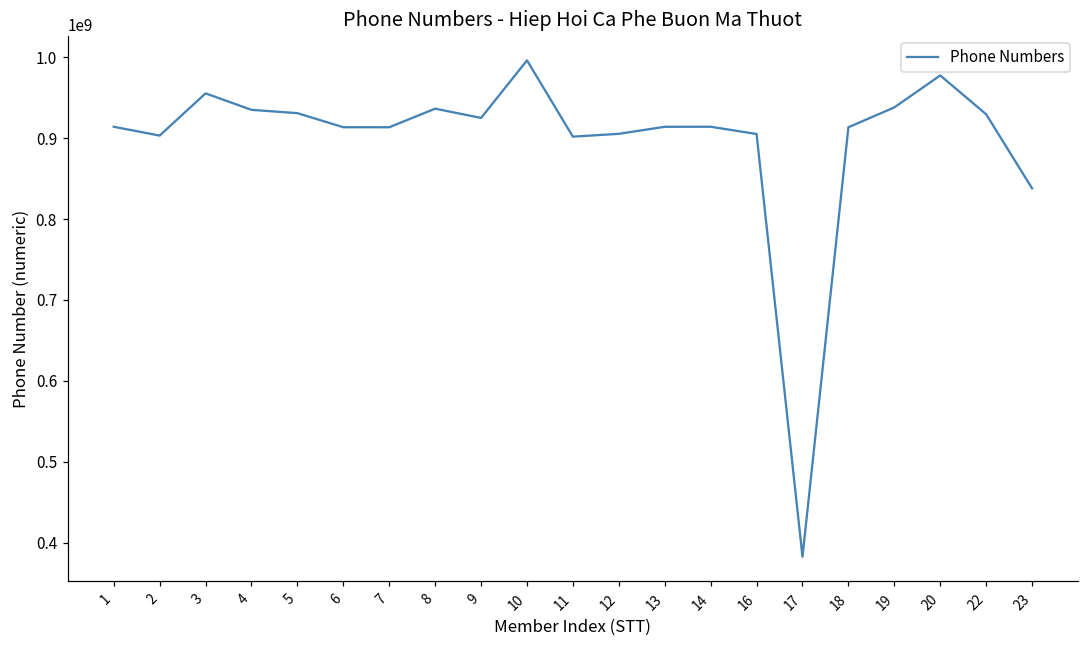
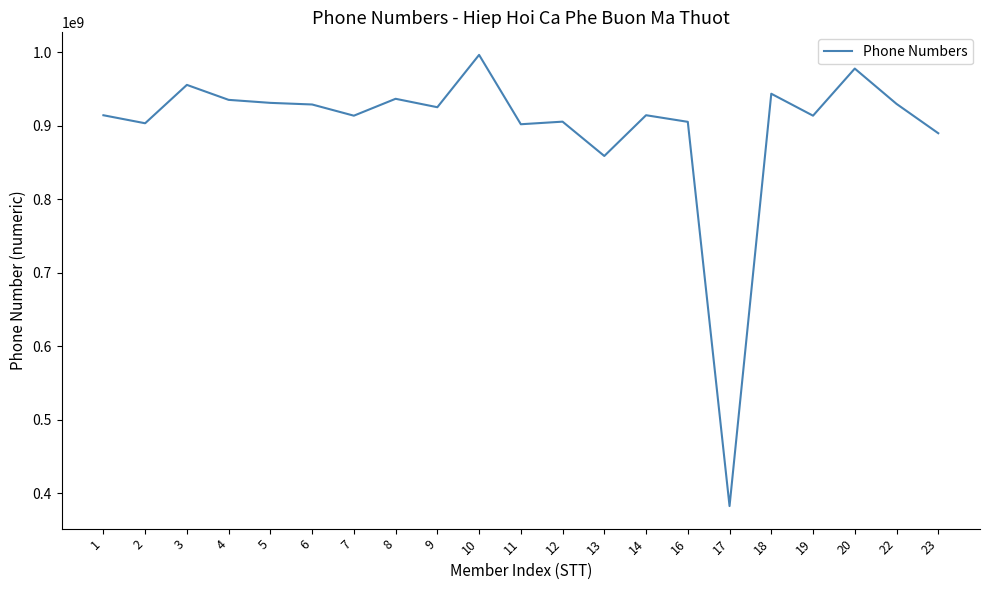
6: 910000000 -> 930000000
13: 910000000 -> 860000000
18: 910000000 -> 940000000
19: 940000000 -> 910000000
23: 840000000 -> 890000000
